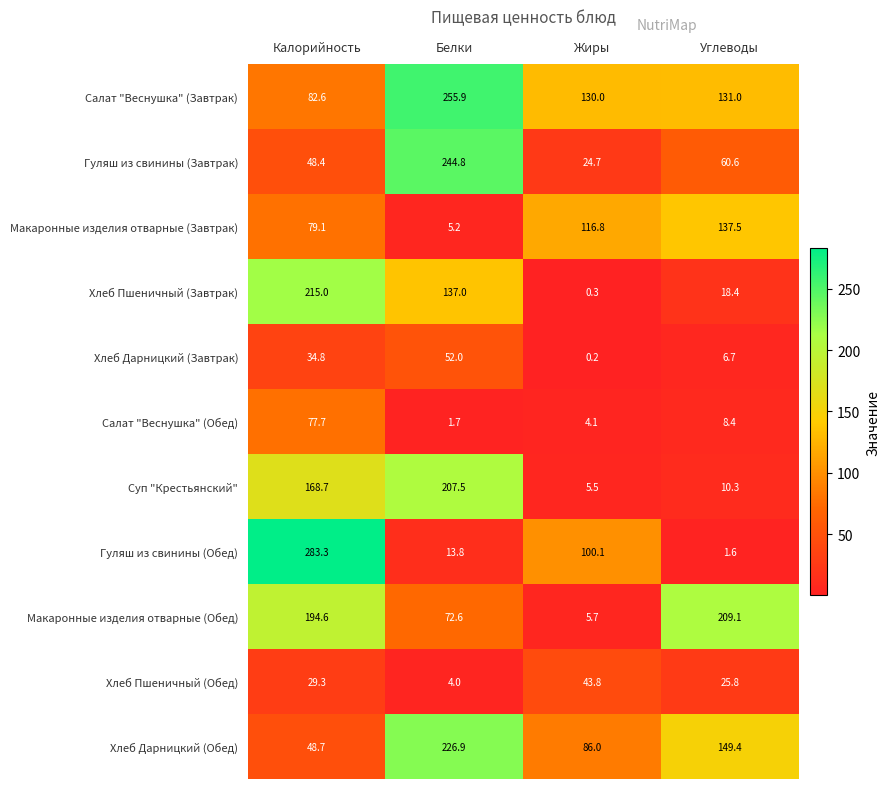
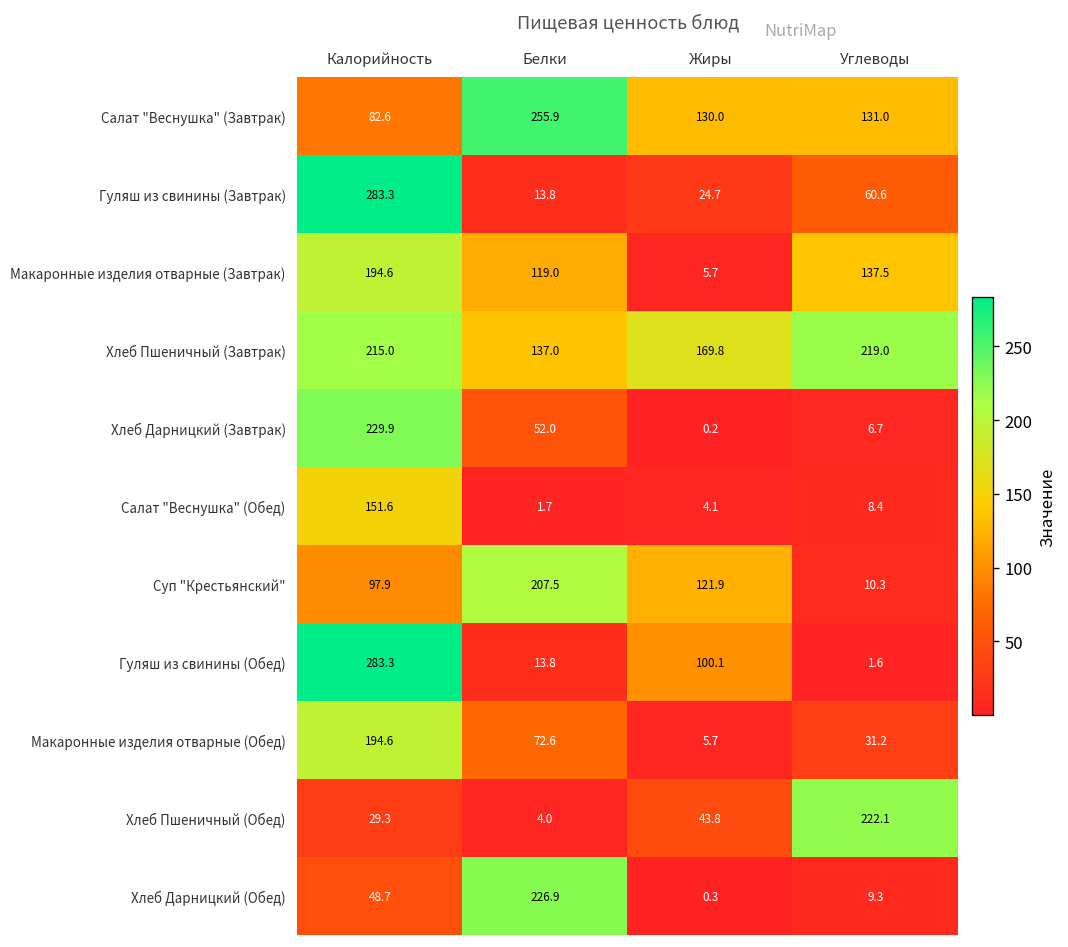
Гуляш из свинины (Завтрак), Калорийность: 48.4 -> 283.3
Гуляш из свинины (Завтрак), Белки: 244.8 -> 13.8
Макаронные изделия отварные (Завтрак), Калорийность: 79.1 -> 194.6
Макаронные изделия отварные (Завтрак), Белки: 5.2 -> 119.0
Макаронные изделия отварные (Завтрак), Жиры: 116.8 -> 5.7
Хлеб Пшеничный (Завтрак), Жиры: 0.3 -> 169.8
Хлеб Пшеничный (Завтрак), Углеводы: 18.4 -> 219.0
Хлеб Дарницкий (Завтрак), Калорийность: 34.8 -> 229.9
Салат "Веснушка" (Обед), Калорийность: 77.7 -> 151.6
Суп "Крестьянский", Калорийность: 168.7 -> 97.9
Суп "Крестьянский", Жиры: 5.5 -> 121.9
Макаронные изделия отварные (Обед), Углеводы: 209.1 -> 31.2
Хлеб Пшеничный (Обед), Углеводы: 25.8 -> 222.1
Хлеб Дарницкий (Обед), Жиры: 86.0 -> 0.3
Хлеб Дарницкий (Обед), Углеводы: 149.4 -> 9.3
